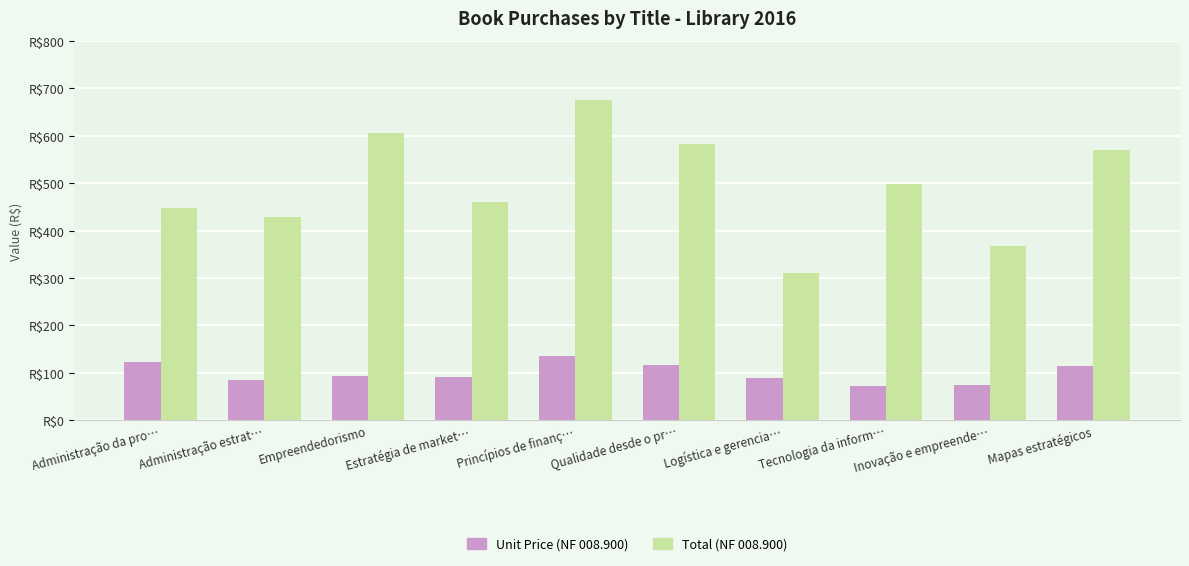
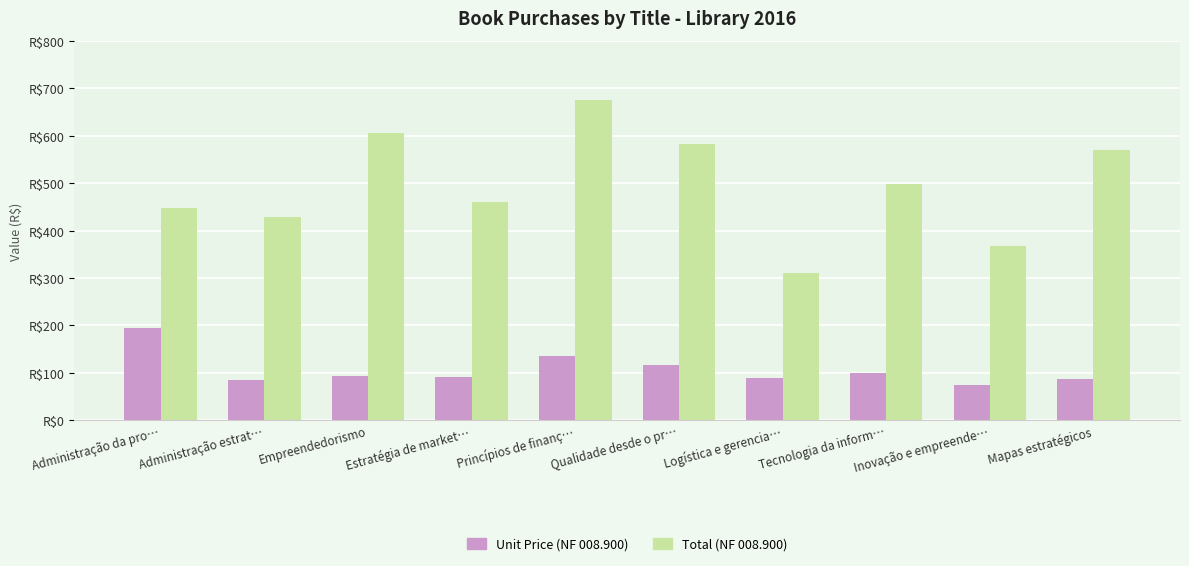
Unit Price (NF 008.900), Administração da pro…: R$120 -> R$190
Unit Price (NF 008.900), Tecnologia da inform…: R$70 -> R$100
Unit Price (NF 008.900), Mapas estratégicos: R$110 -> R$90
